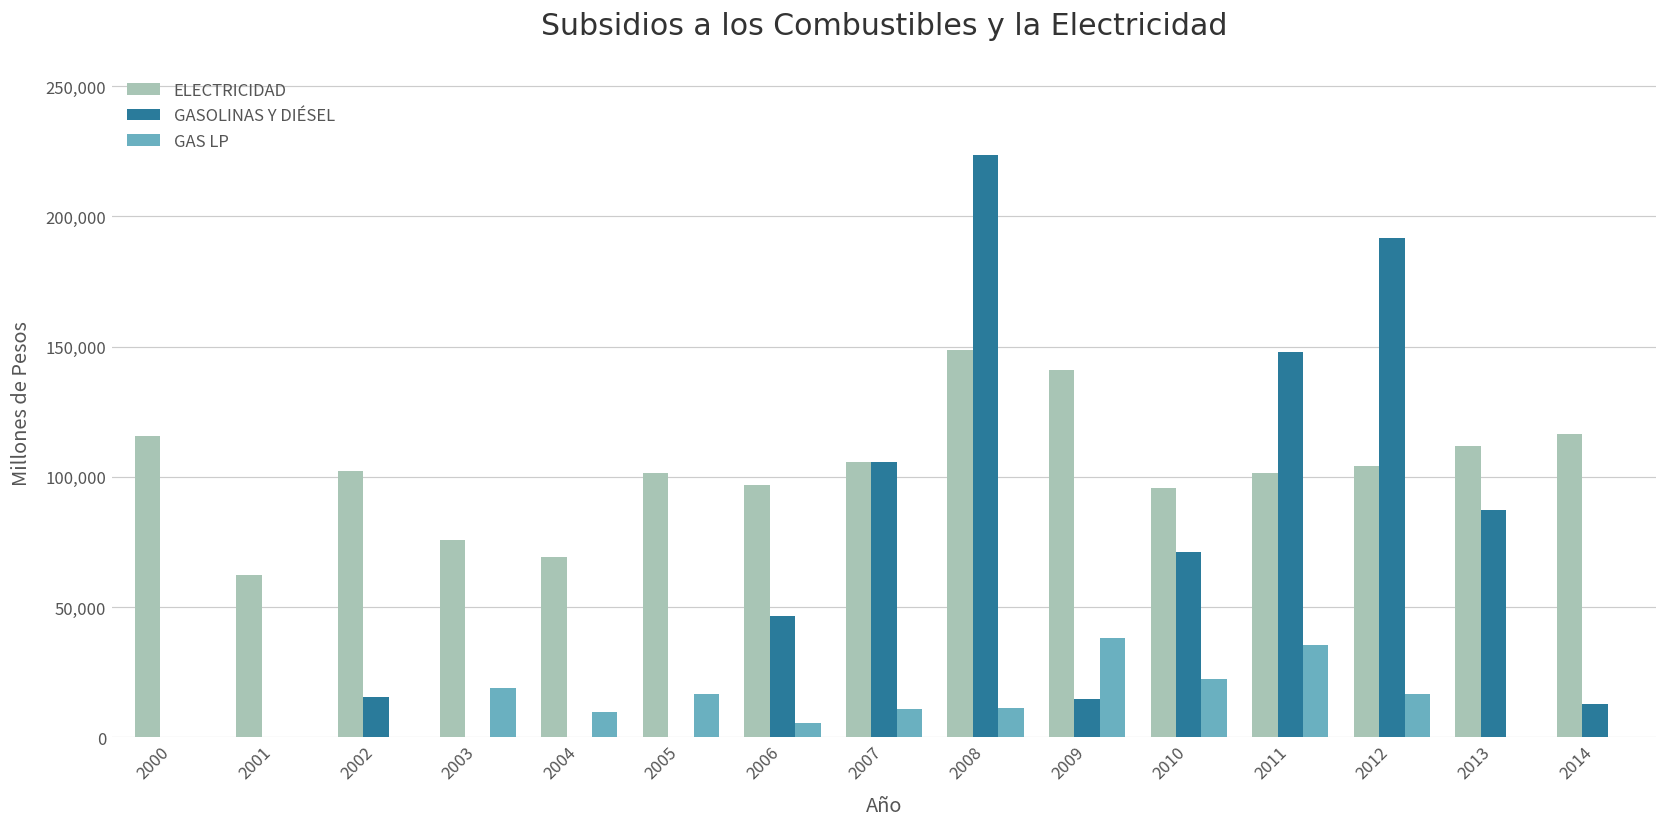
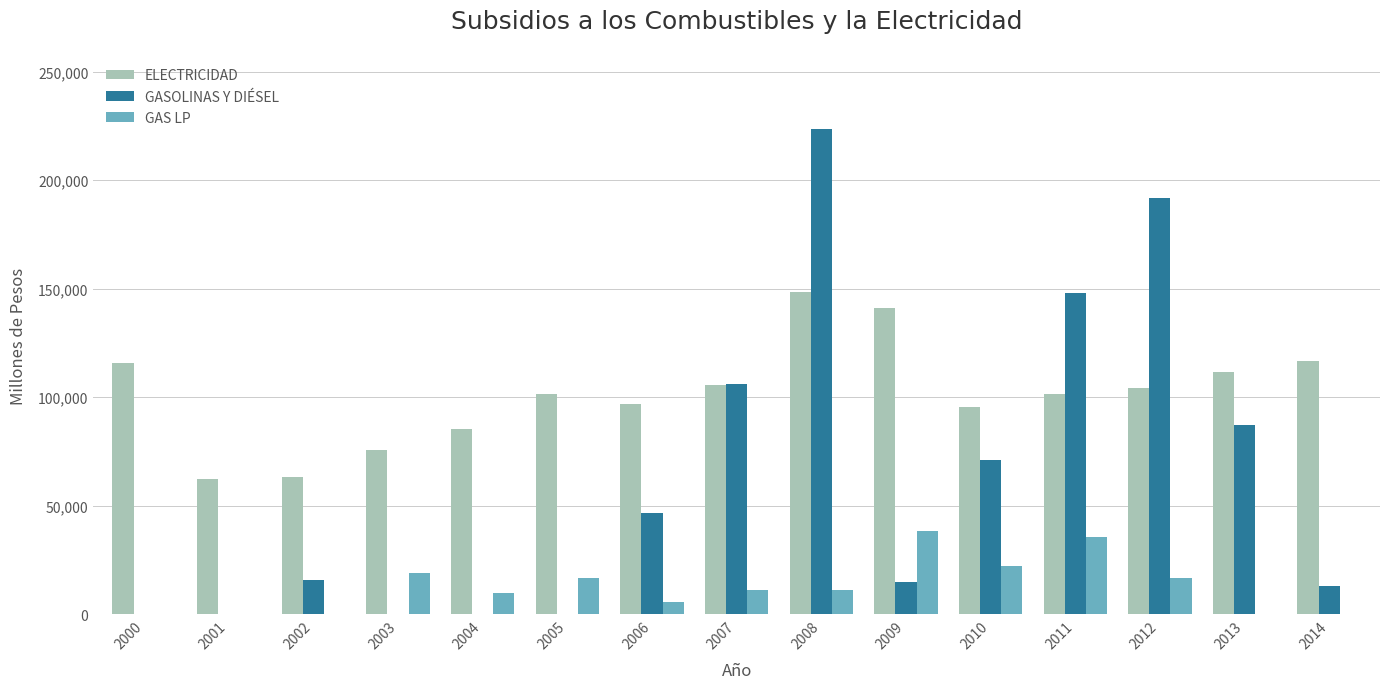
ELECTRICIDAD, 2002: 102,000 -> 63,000
ELECTRICIDAD, 2004: 69,000 -> 85,000
